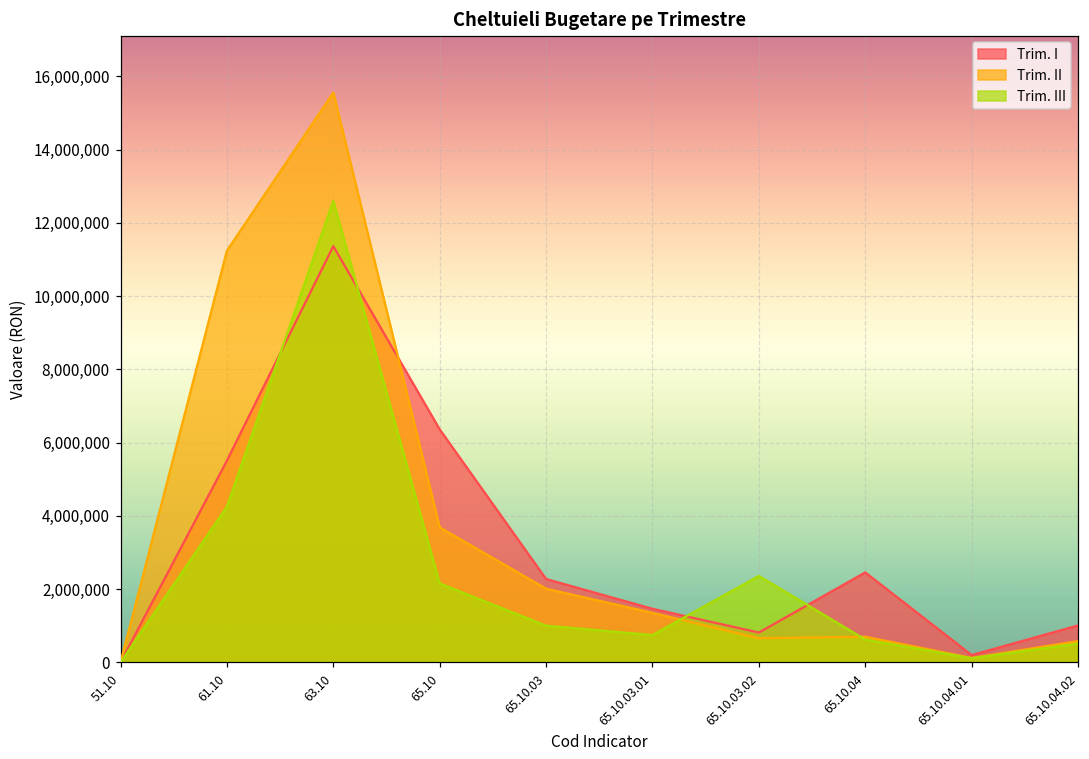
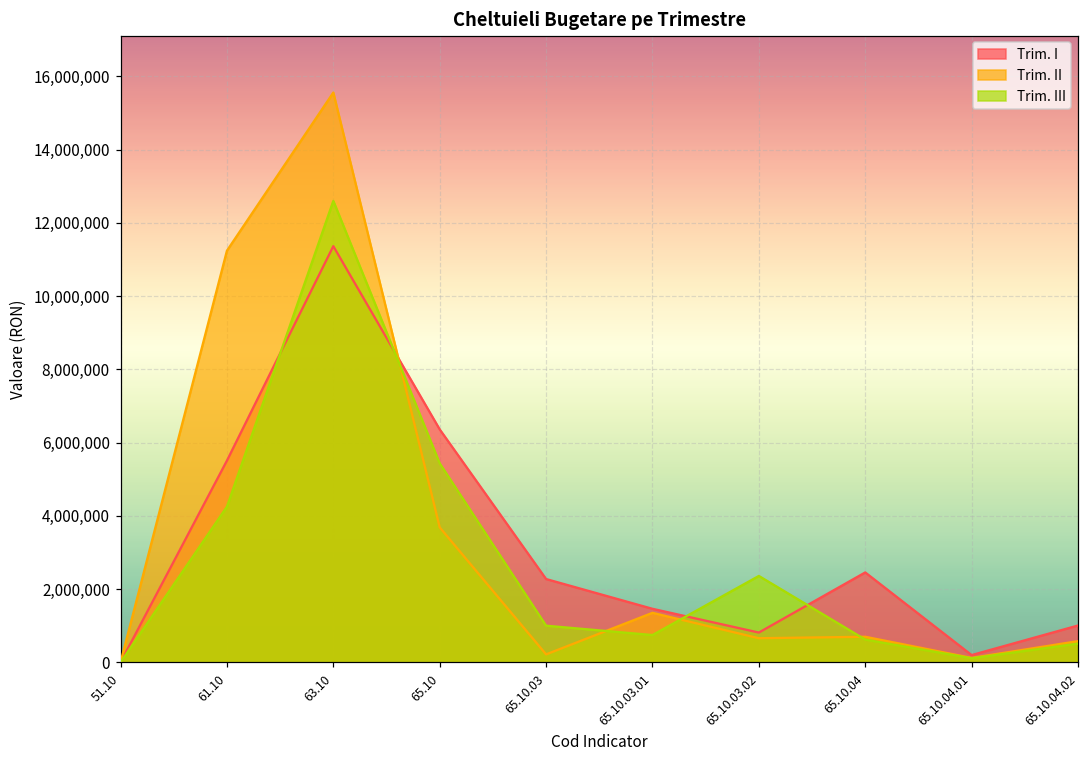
Trim. III, 65.10: 2,200,000 -> 5,400,000
Trim. II, 65.10.03: 2,000,000 -> 200,000
